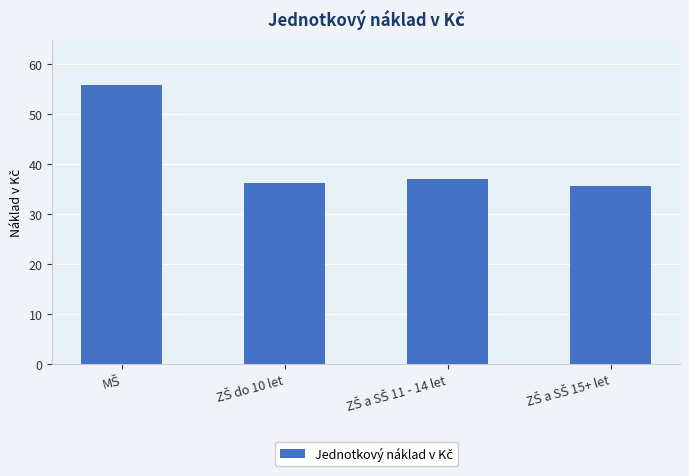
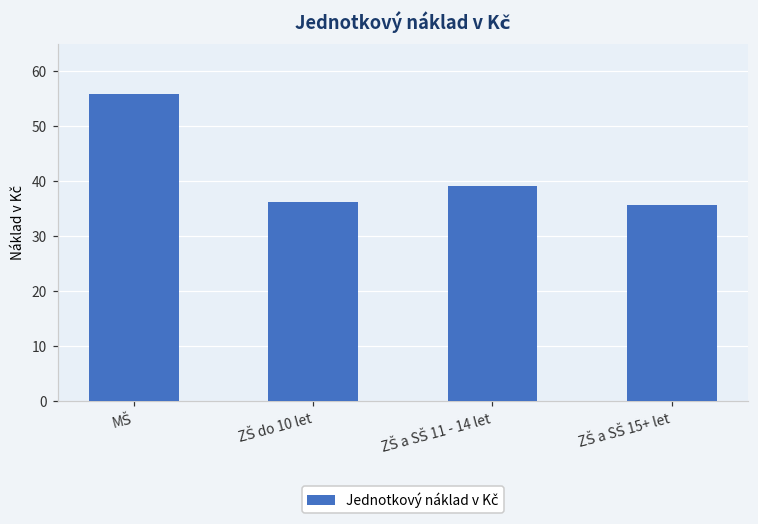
ZŠ a SŠ 11 - 14 let: 37 -> 39
